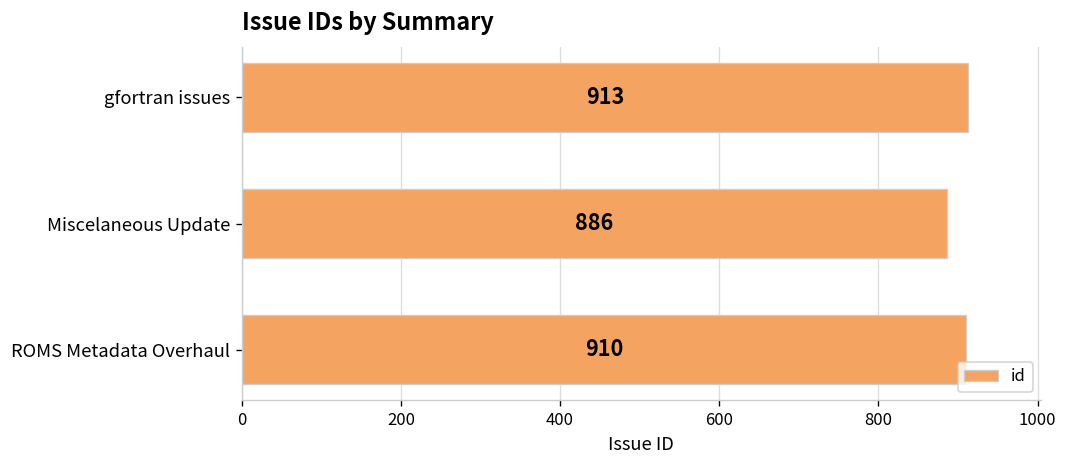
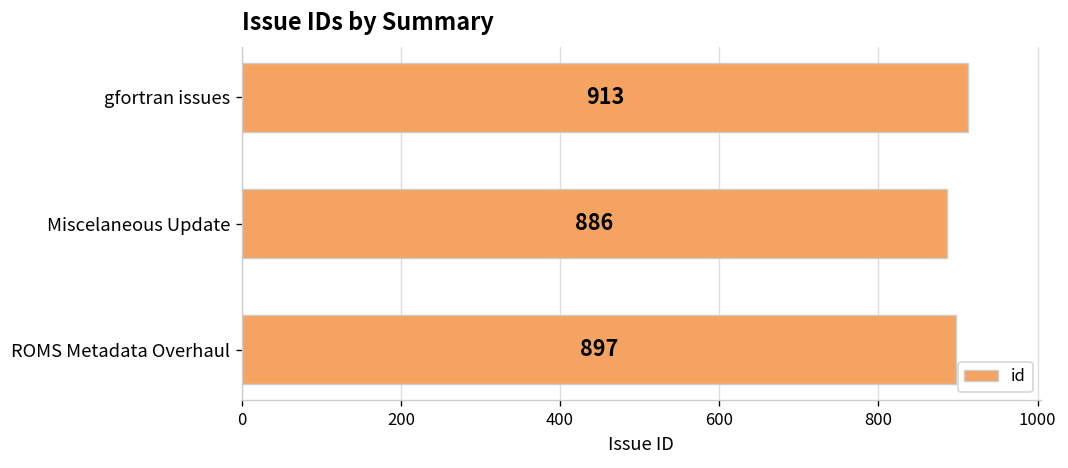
ROMS Metadata Overhaul: 910 -> 897
